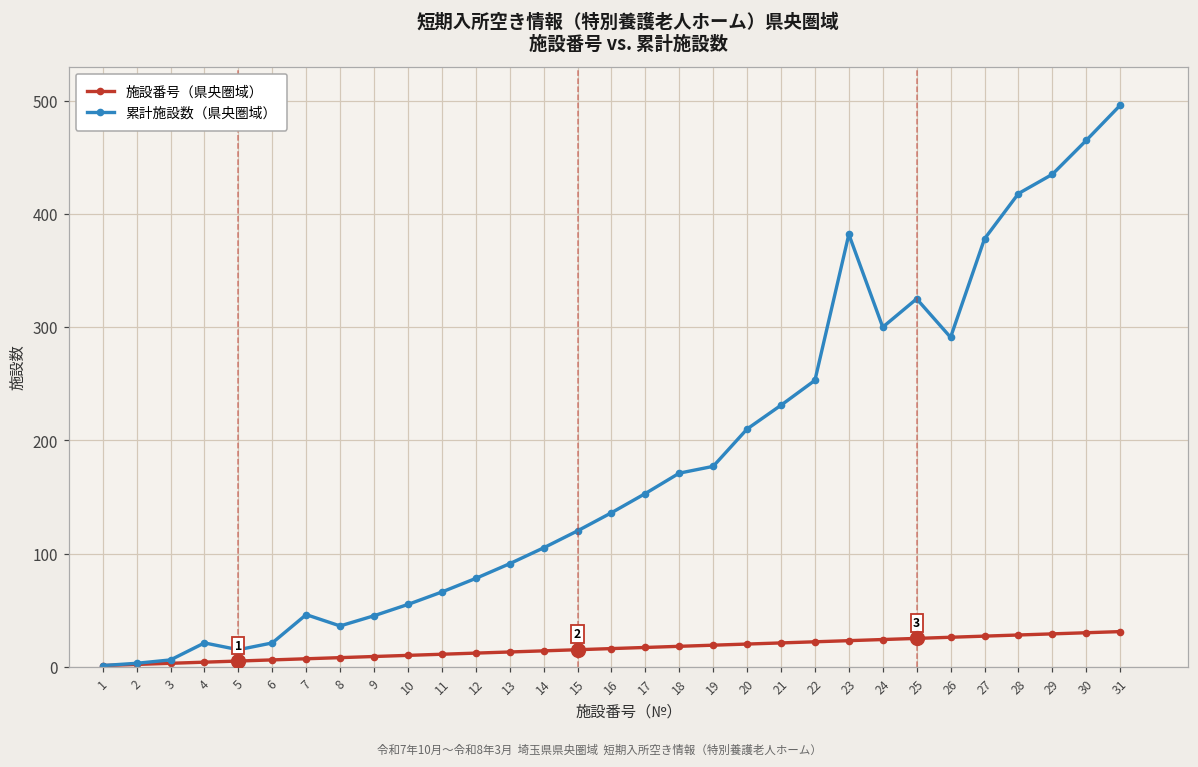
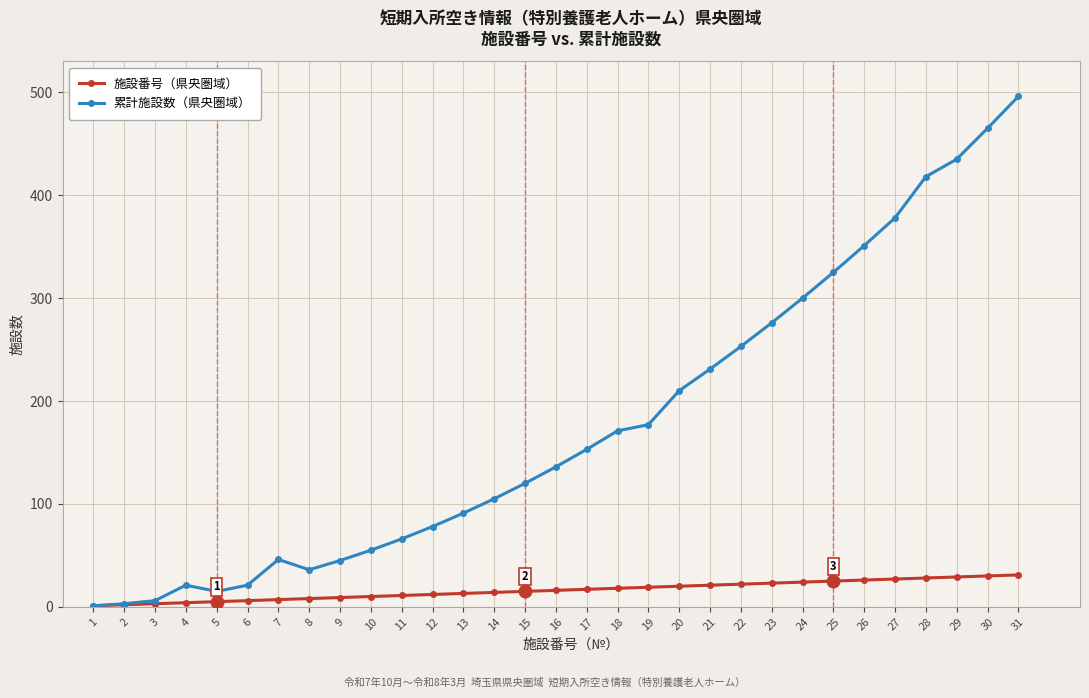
累計施設数（県央圏域）, 23: 382 -> 276
累計施設数（県央圏域）, 26: 291 -> 351
